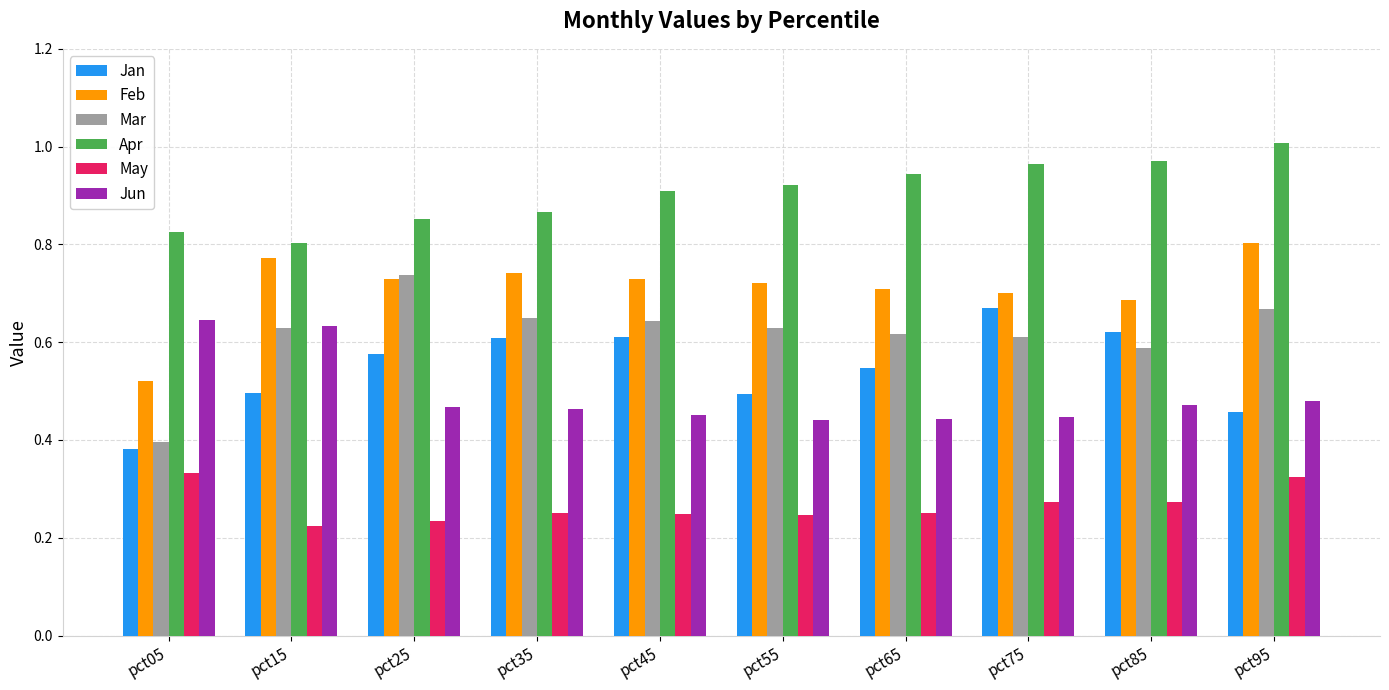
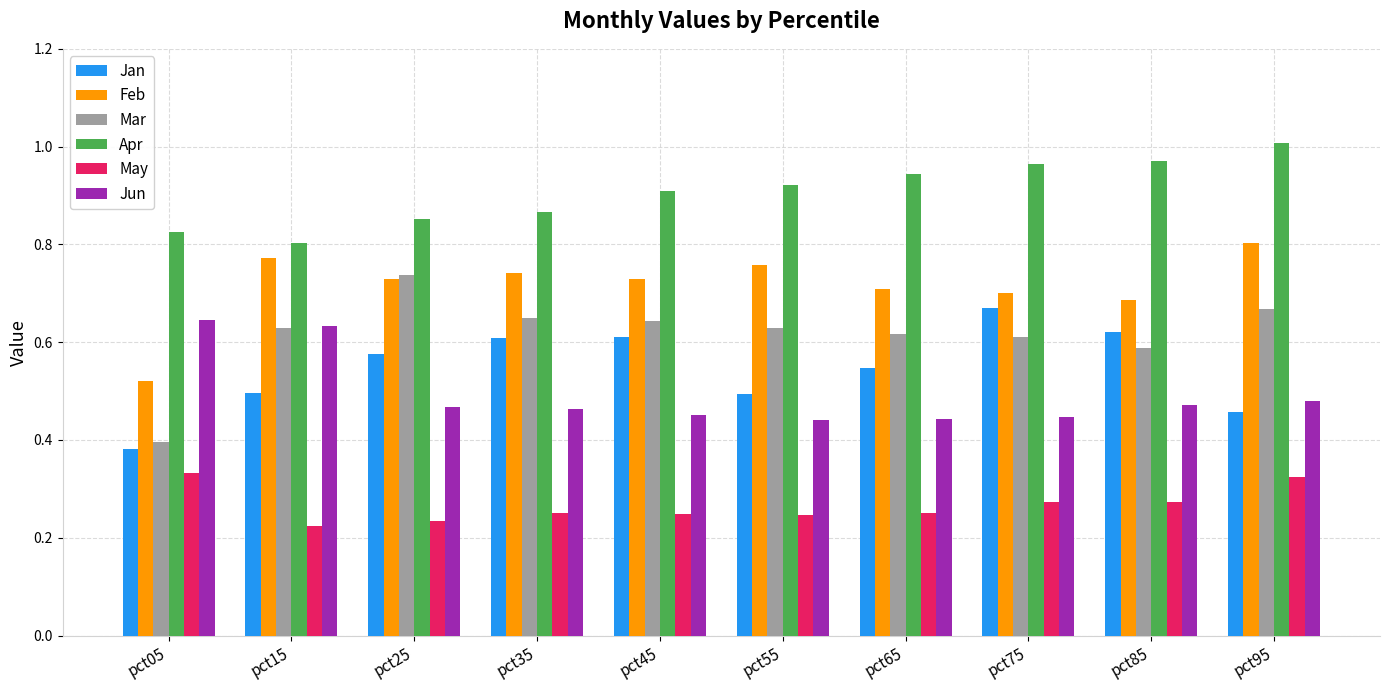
Feb, pct55: 0.72 -> 0.76
